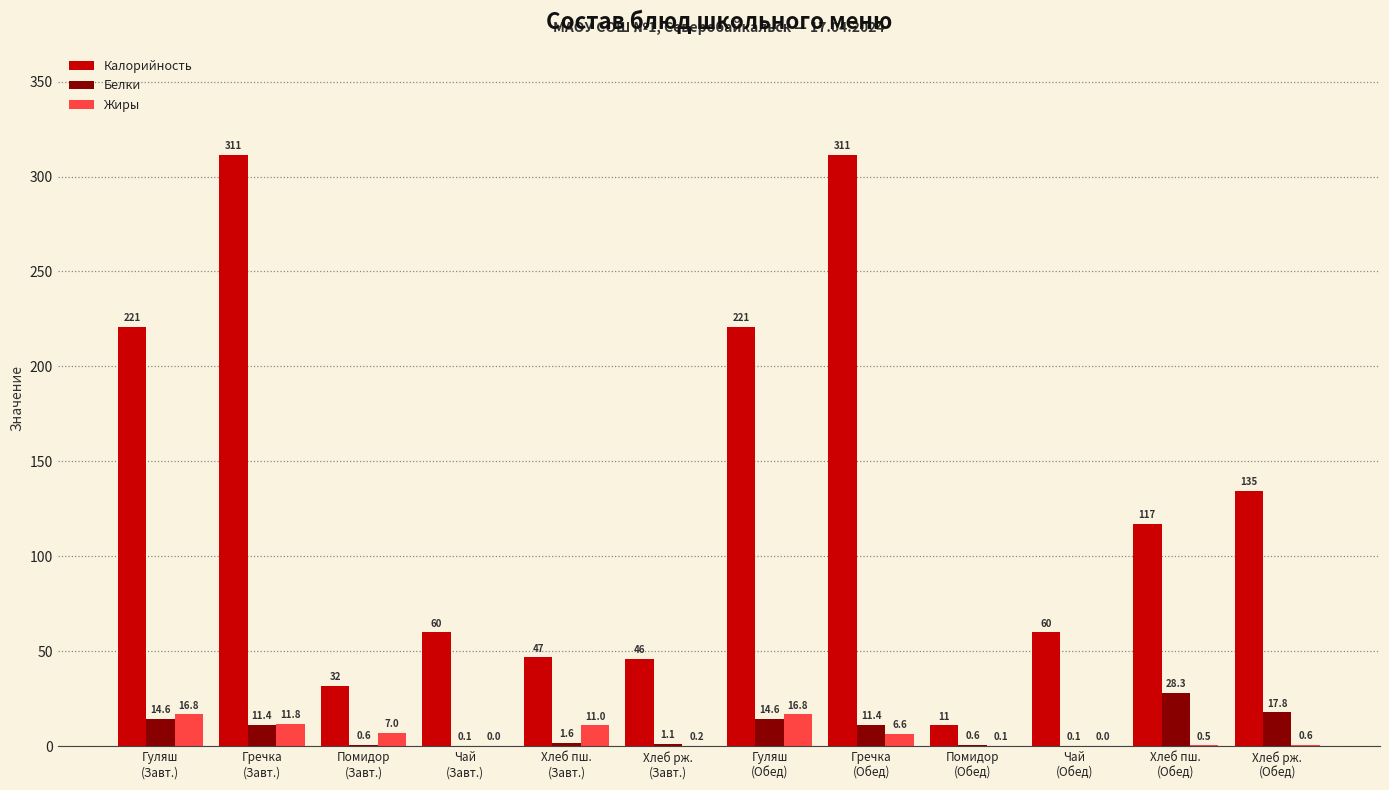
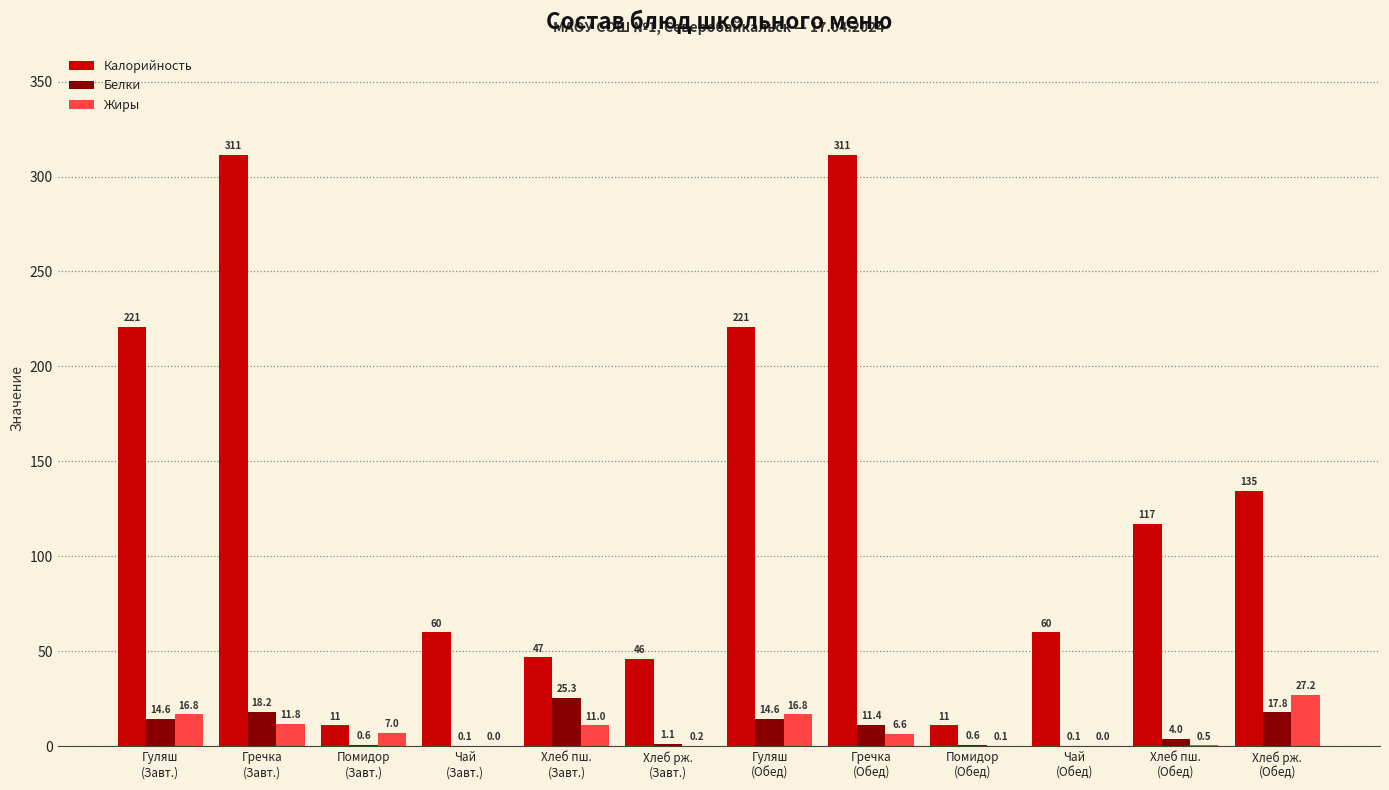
Белки, Гречка (Завт.): 11.4 -> 18.2
Калорийность, Помидор (Завт.): 32 -> 11
Белки, Хлеб пш. (Завт.): 1.6 -> 25.3
Белки, Хлеб пш. (Обед): 28.3 -> 4.0
Жиры, Хлеб рж. (Обед): 0.6 -> 27.2
